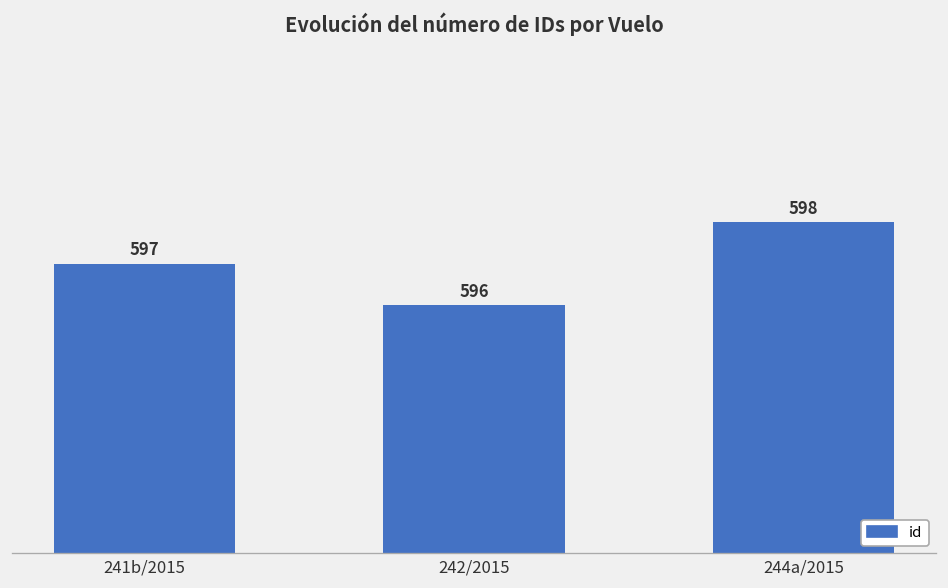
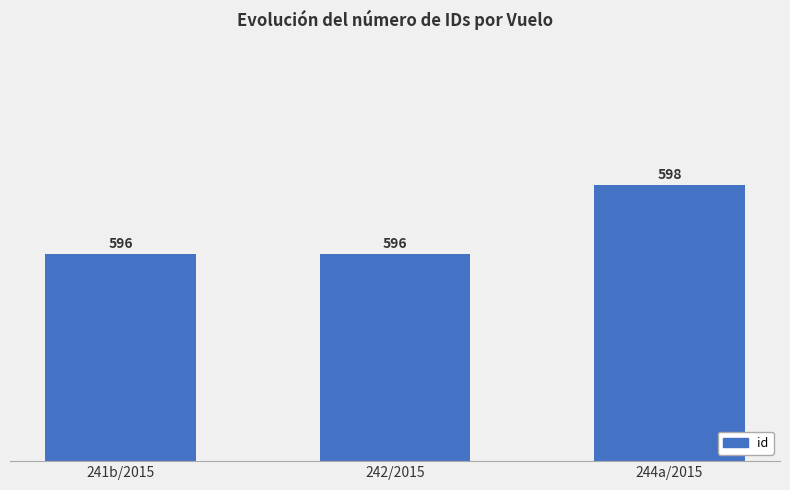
241b/2015: 597 -> 596
